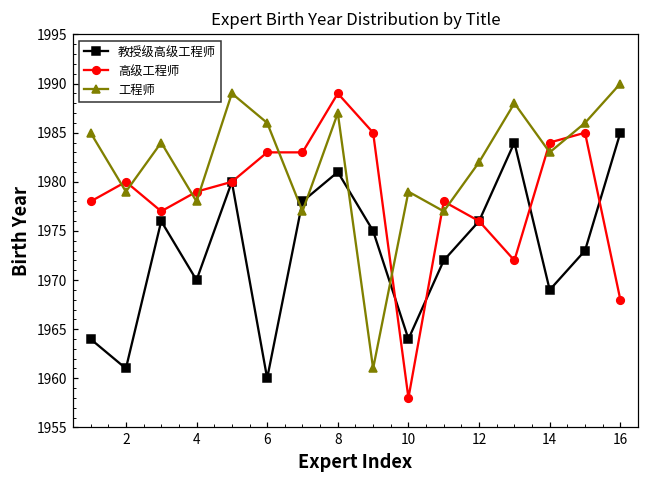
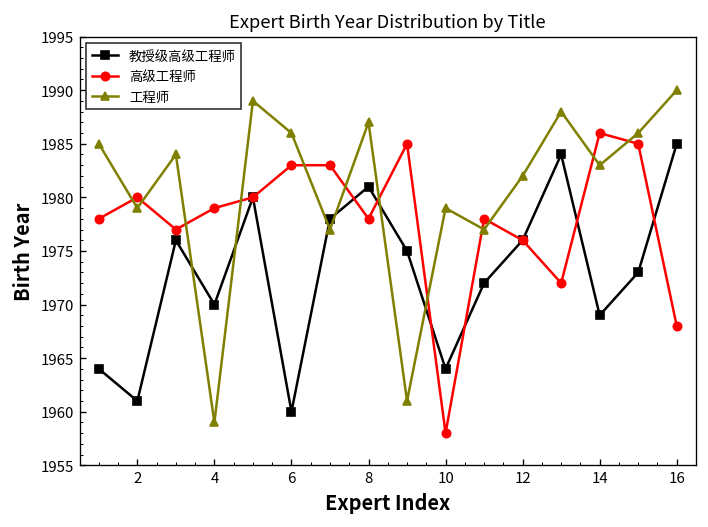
工程师, 4: 1978 -> 1959
高级工程师, 8: 1989 -> 1978
高级工程师, 14: 1984 -> 1986
